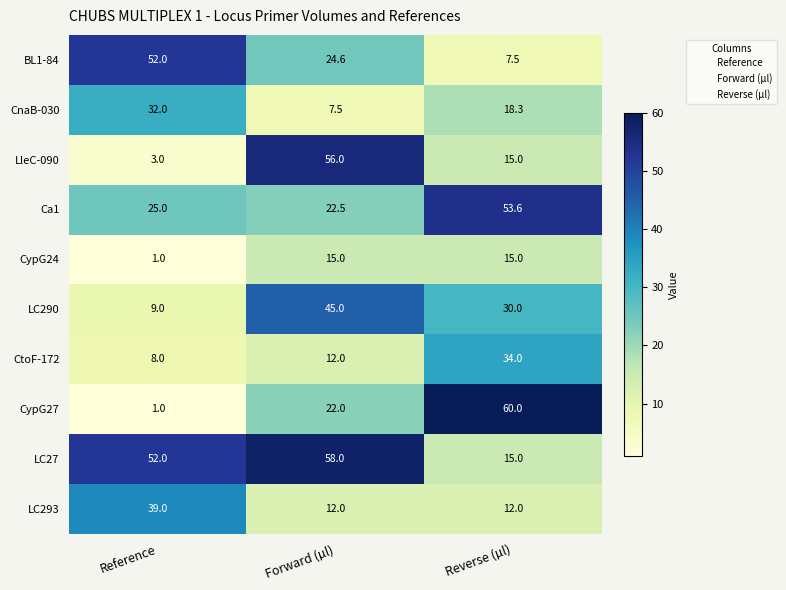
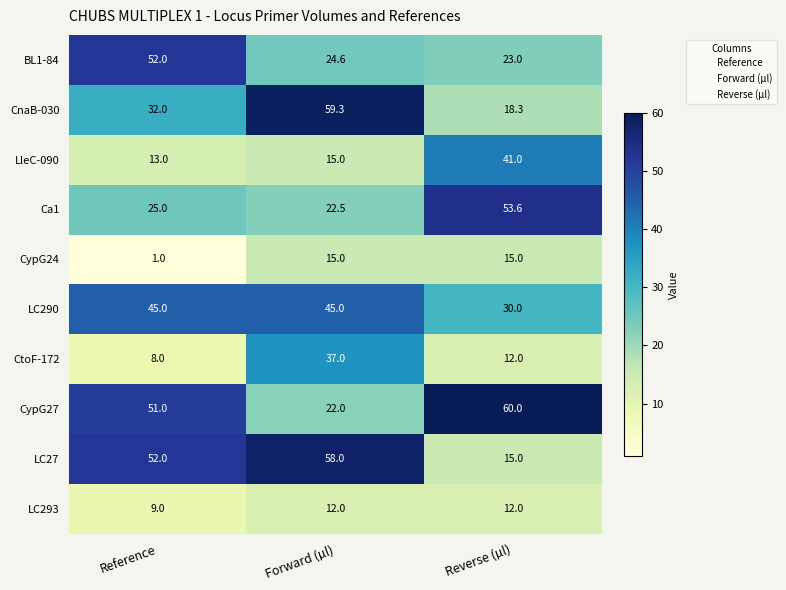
BL1-84, Reverse (µl): 7.5 -> 23.0
CnaB-030, Forward (µl): 7.5 -> 59.3
LleC-090, Reference: 3.0 -> 13.0
LleC-090, Forward (µl): 56.0 -> 15.0
LleC-090, Reverse (µl): 15.0 -> 41.0
LC290, Reference: 9.0 -> 45.0
CtoF-172, Forward (µl): 12.0 -> 37.0
CtoF-172, Reverse (µl): 34.0 -> 12.0
CypG27, Reference: 1.0 -> 51.0
LC293, Reference: 39.0 -> 9.0
